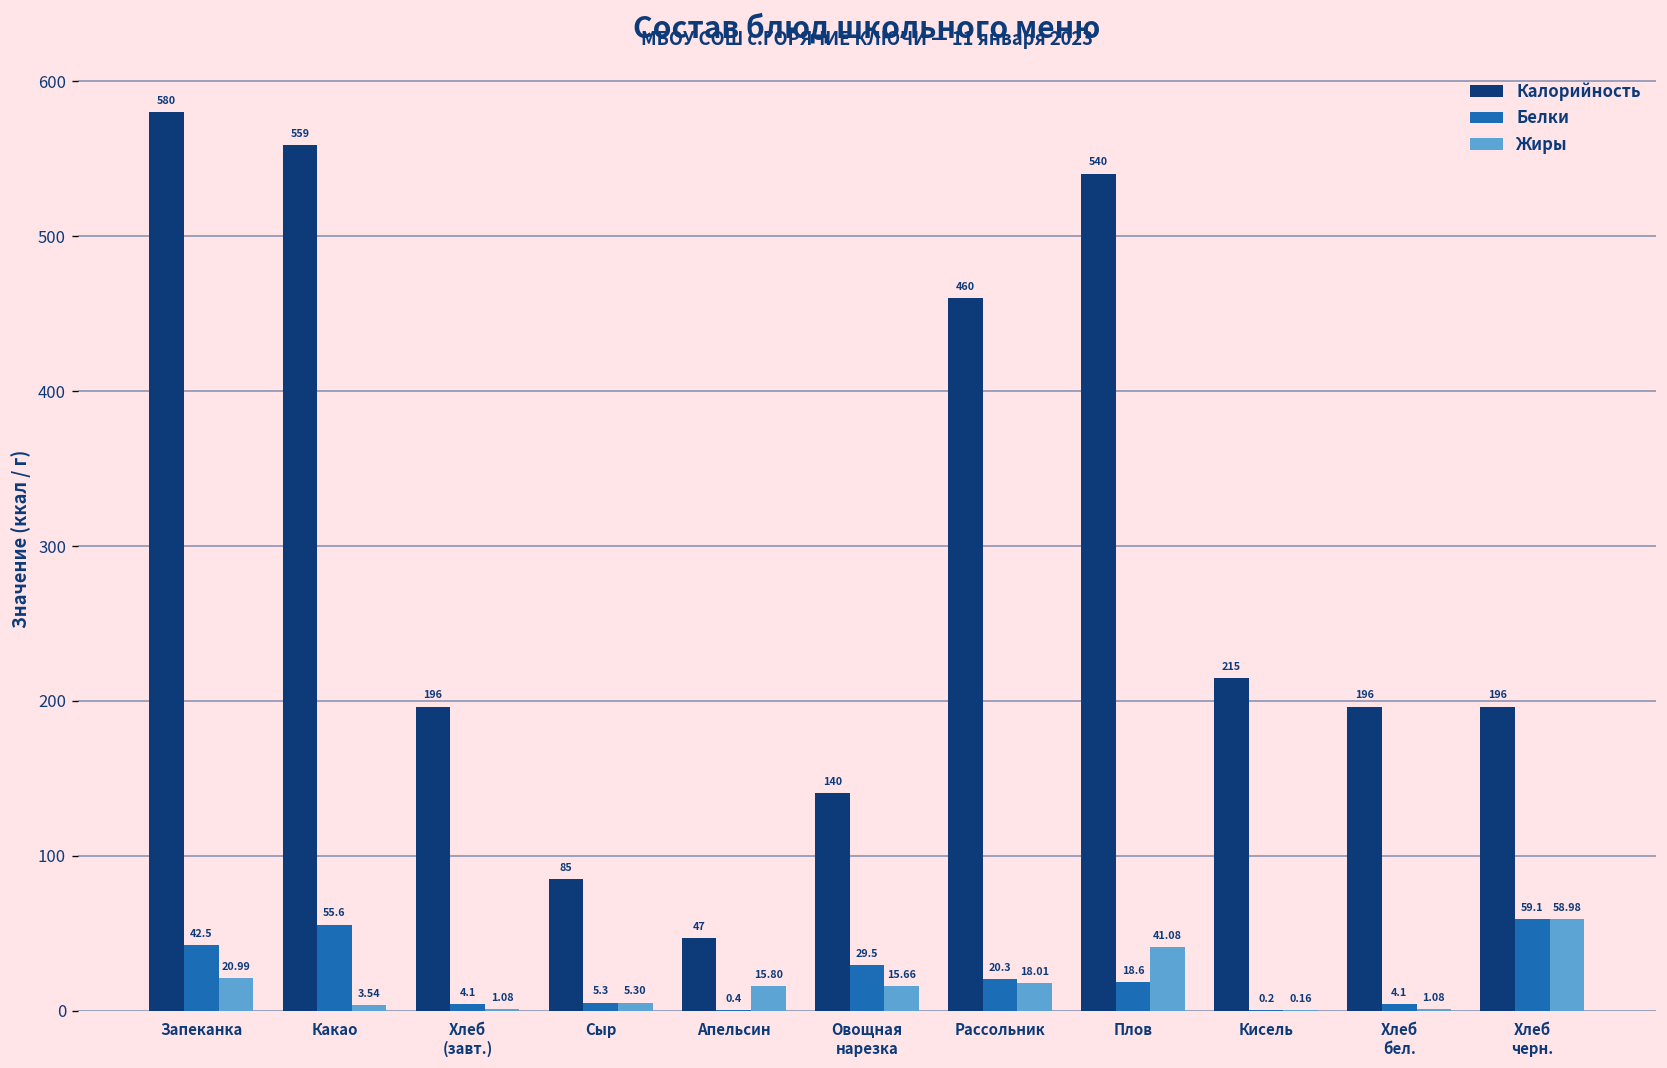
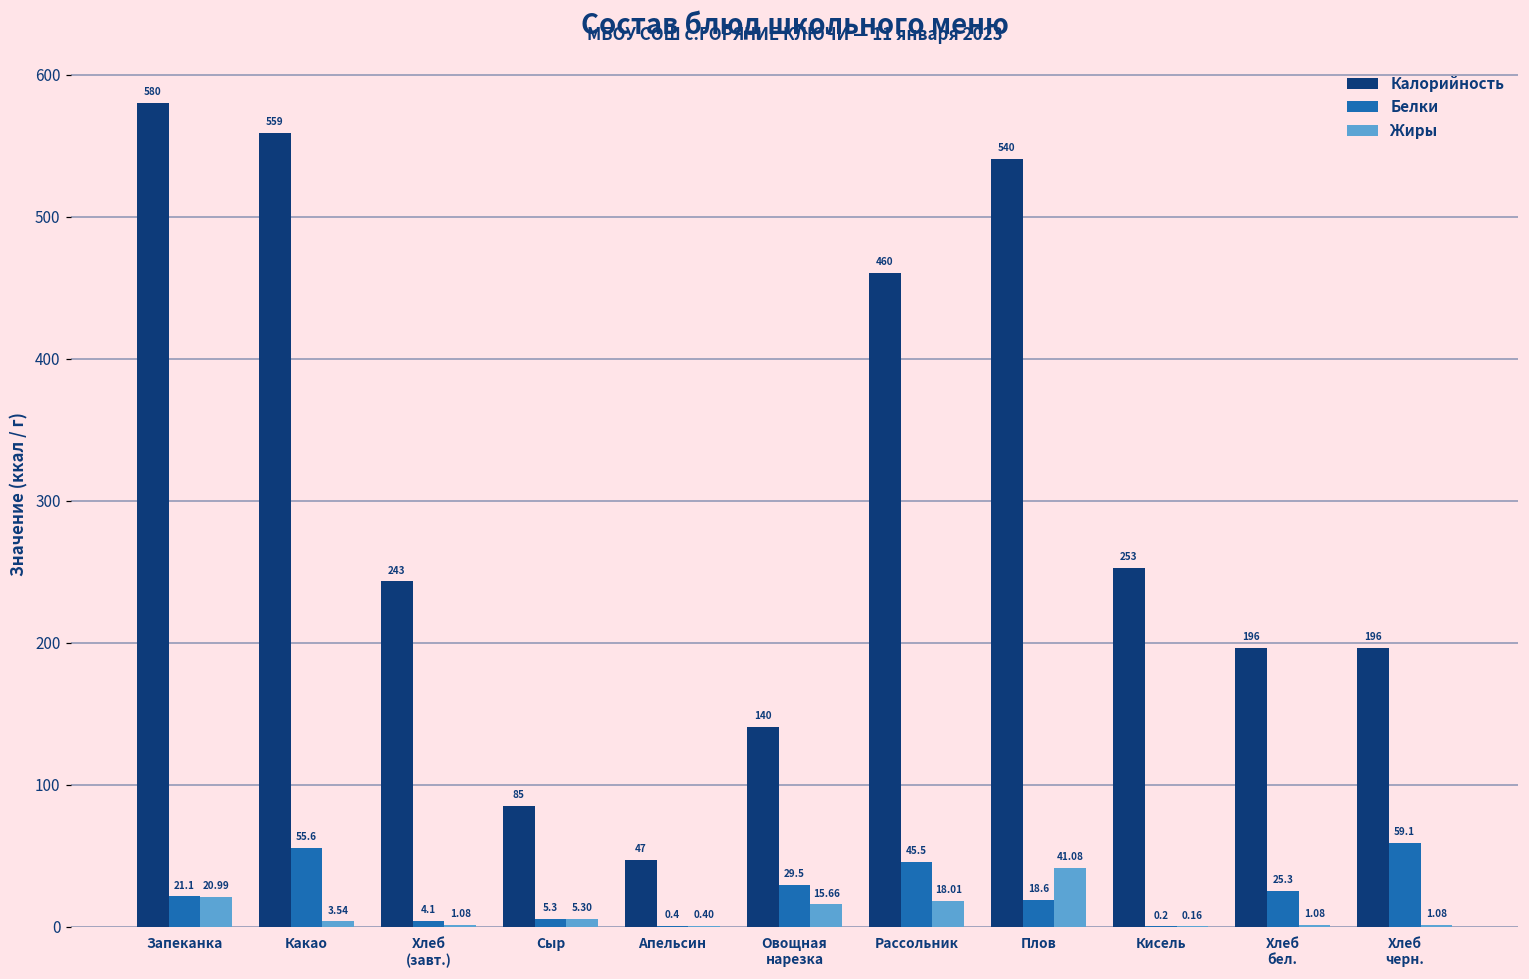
Белки, Запеканка: 42.5 -> 21.1
Калорийность, Хлеб (завт.): 196 -> 243
Жиры, Апельсин: 15.80 -> 0.40
Белки, Рассольник: 20.3 -> 45.5
Калорийность, Кисель: 215 -> 253
Белки, Хлеб бел.: 4.1 -> 25.3
Жиры, Хлеб черн.: 58.98 -> 1.08
